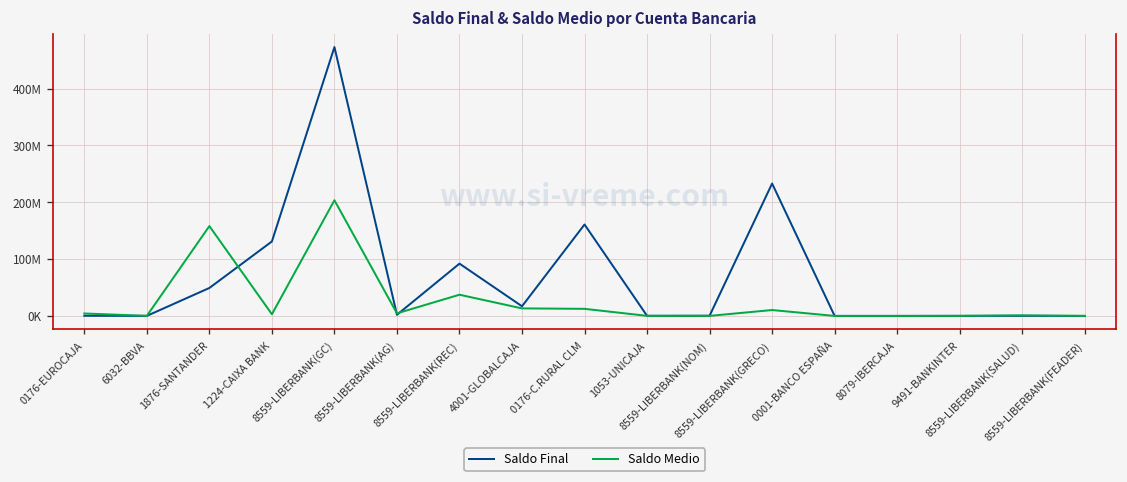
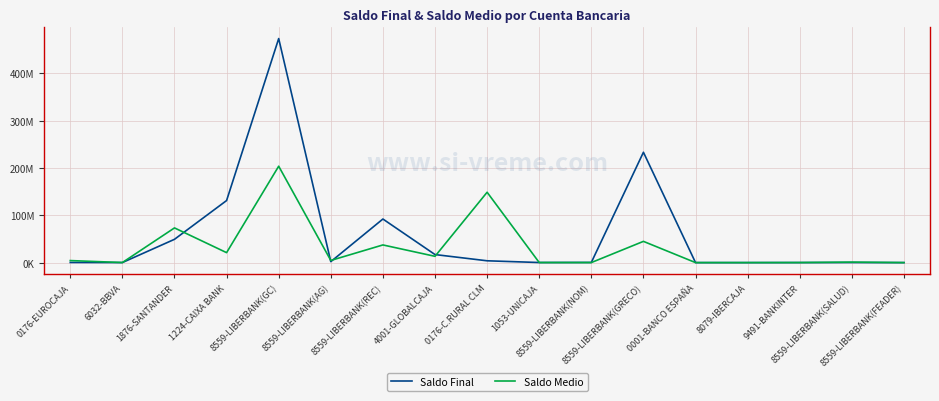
Saldo Medio, 1876-SANTANDER: 160000000 -> 70000000
Saldo Medio, 1224-CAIXA BANK: 0 -> 20000000
Saldo Final, 0176-C.RURAL CLM: 160000000 -> 0
Saldo Medio, 0176-C.RURAL CLM: 10000000 -> 150000000
Saldo Medio, 8559-LIBERBANK(GRECO): 10000000 -> 40000000
